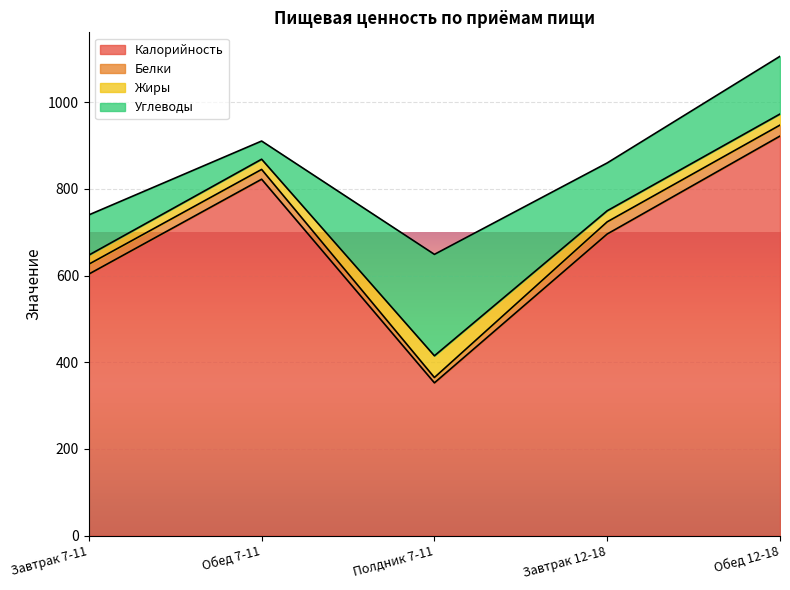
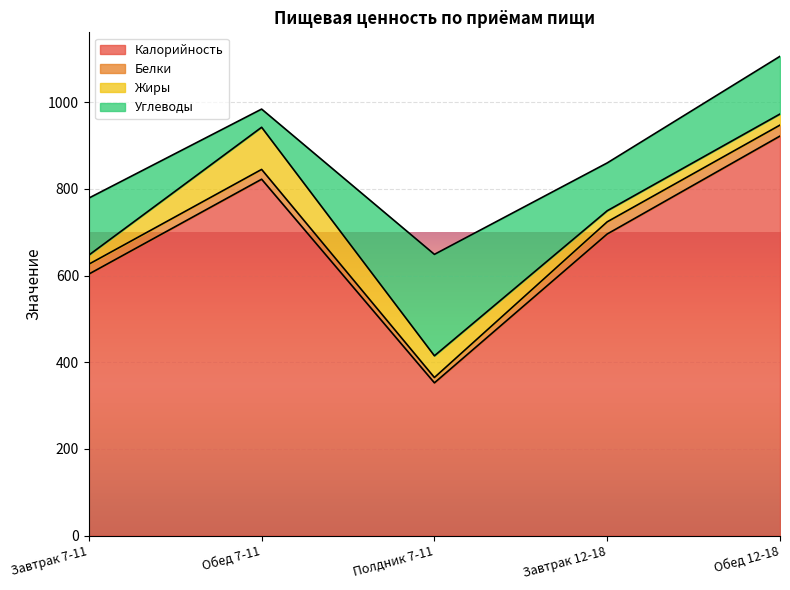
Углеводы, Завтрак 7-11: 90 -> 130
Жиры, Обед 7-11: 20 -> 100
